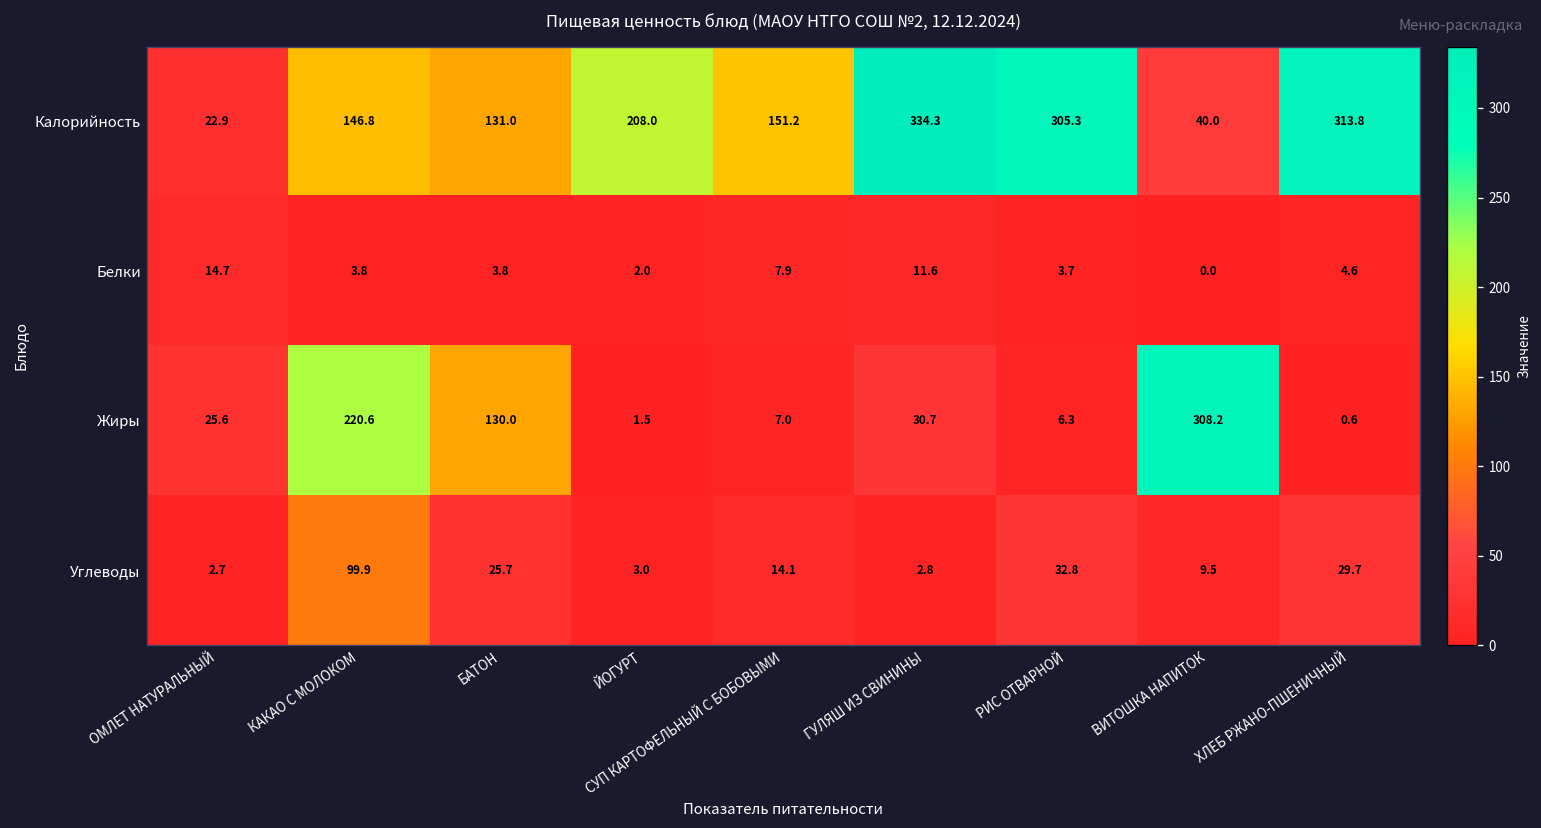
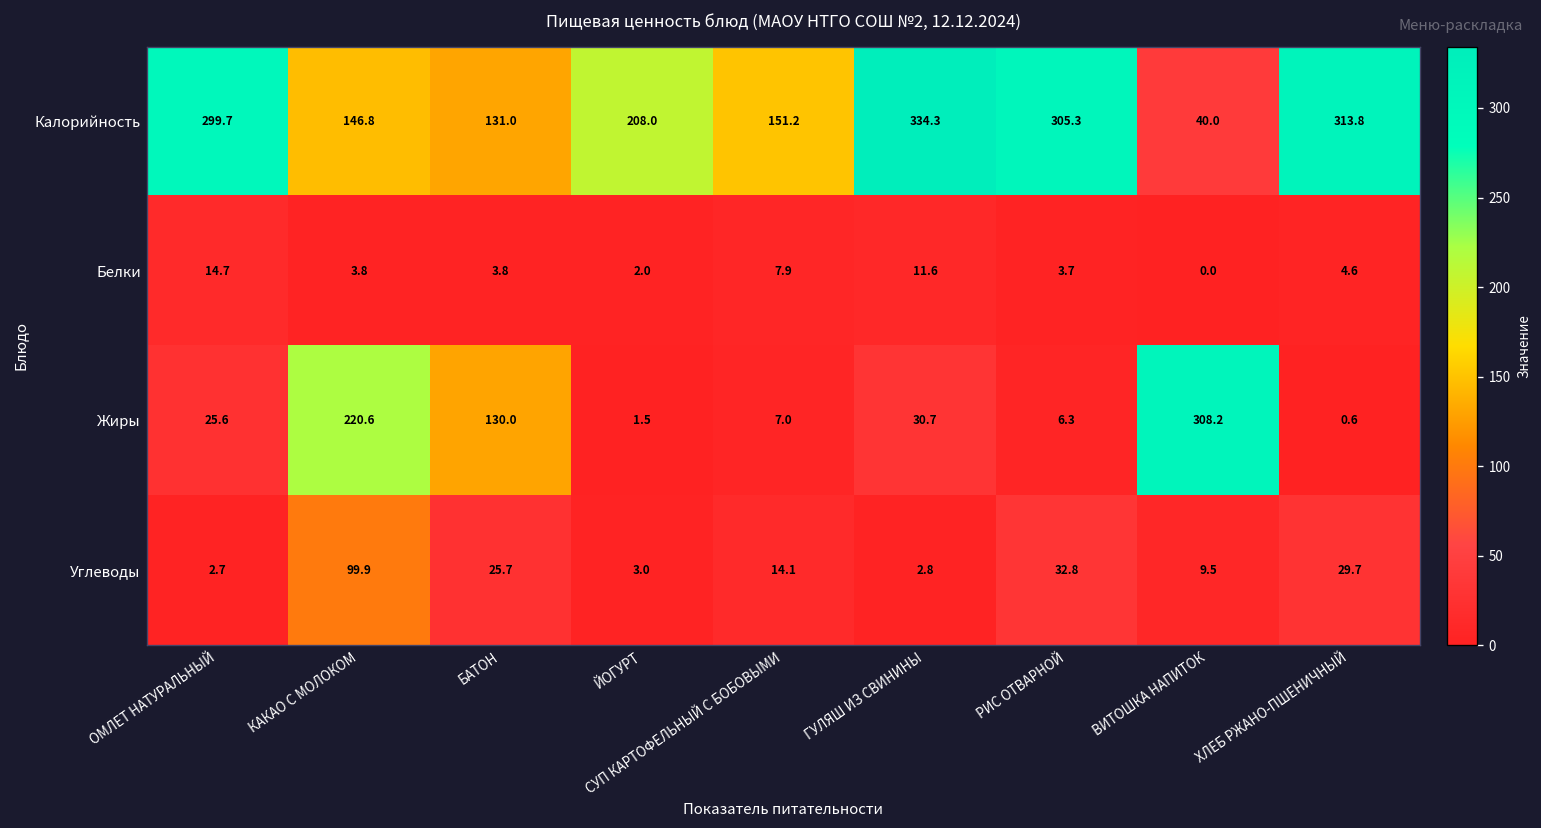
Калорийность, ОМЛЕТ НАТУРАЛЬНЫЙ: 22.9 -> 299.7
